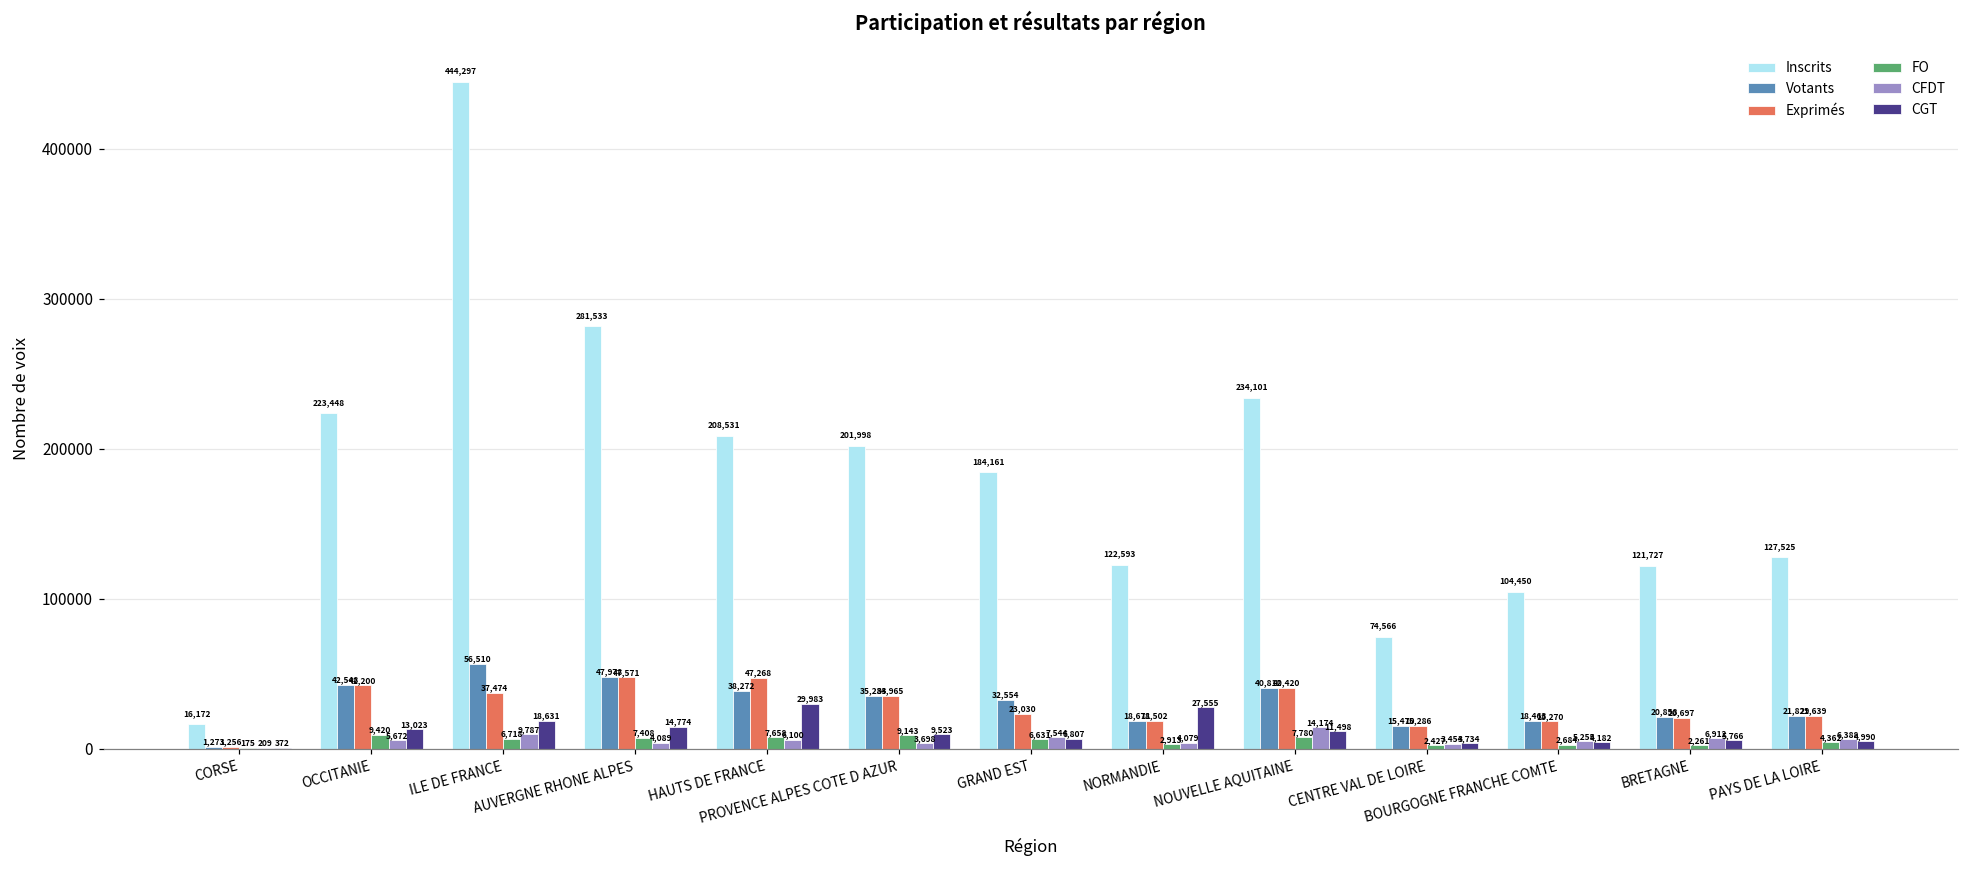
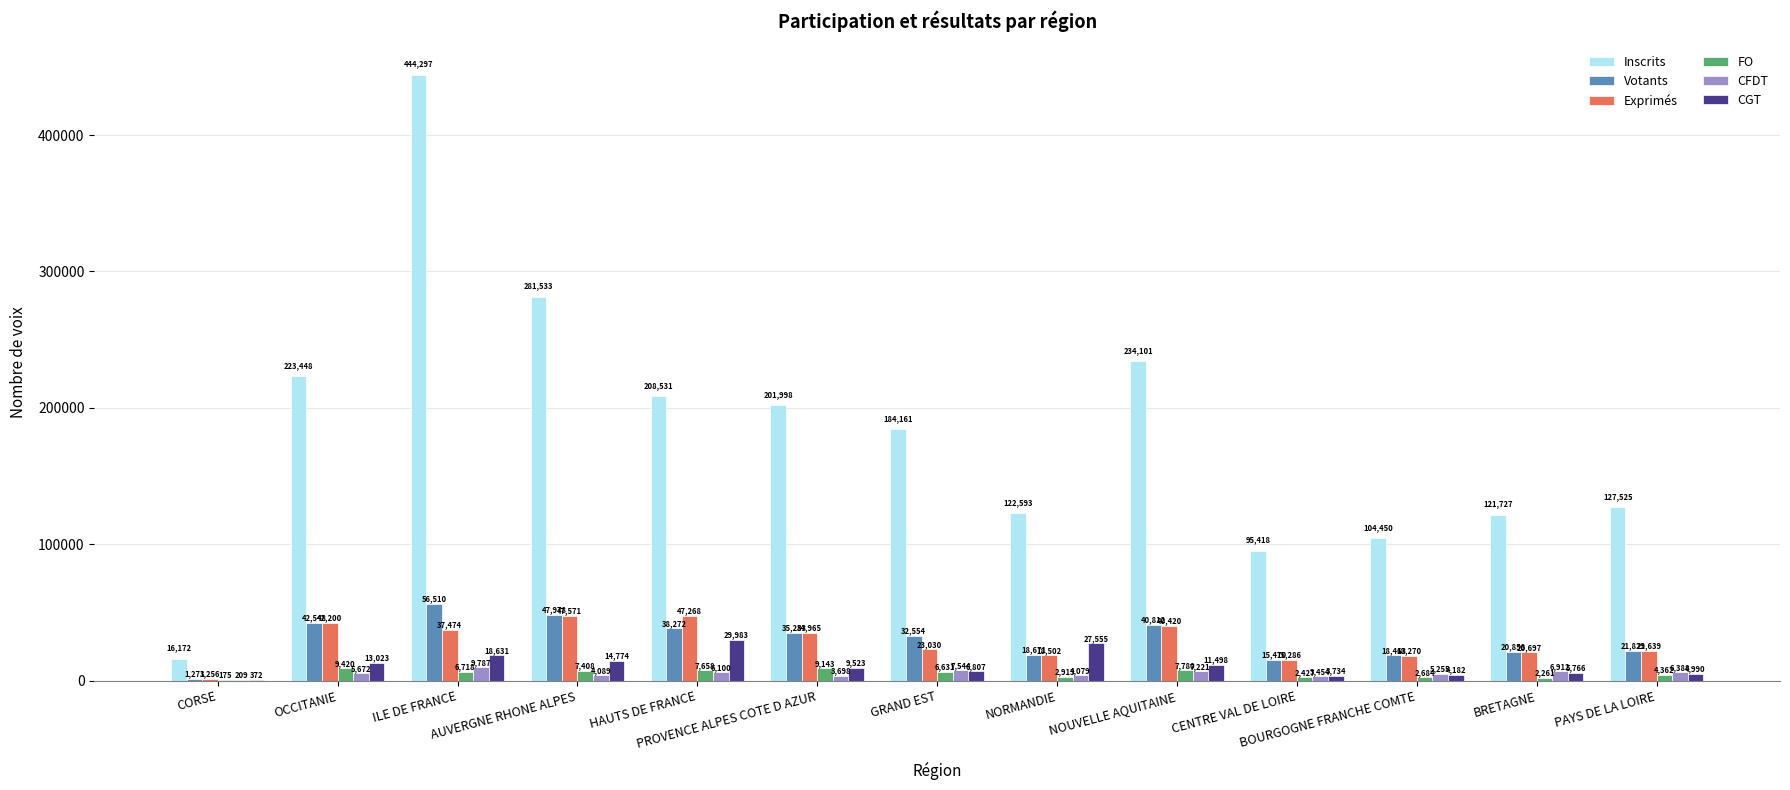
CFDT, NOUVELLE AQUITAINE: 14,174 -> 7,221
Inscrits, CENTRE VAL DE LOIRE: 74,566 -> 95,418
